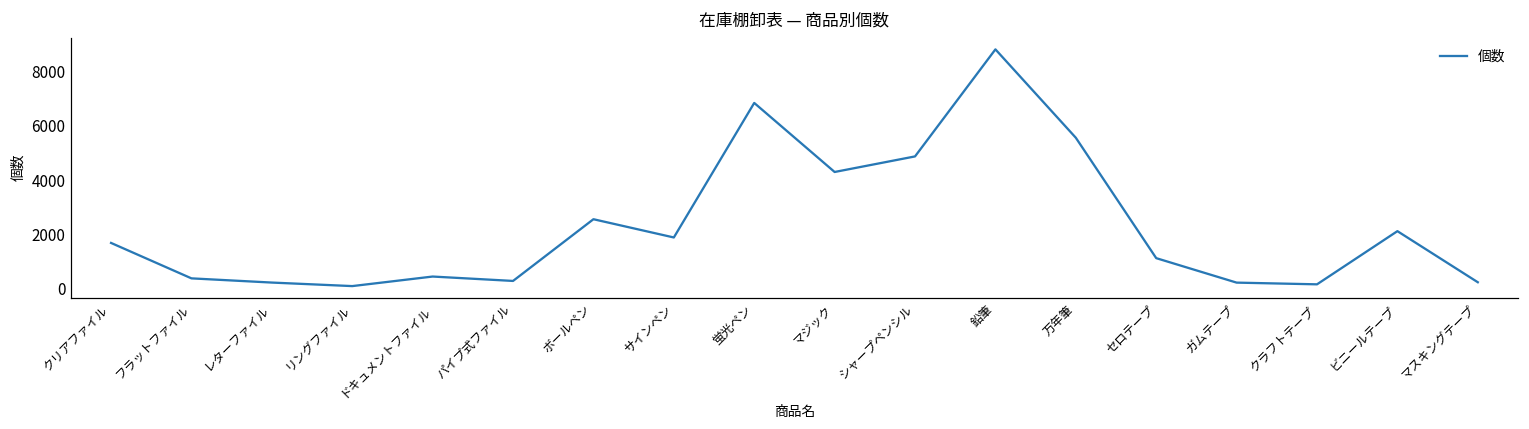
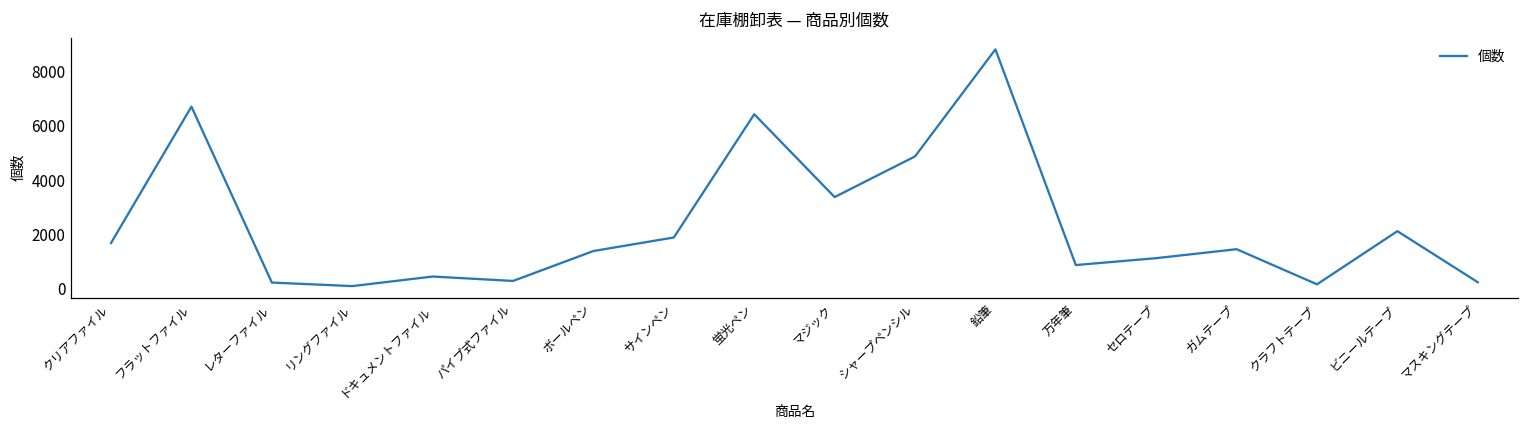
フラットファイル: 400 -> 6700
ボールペン: 2600 -> 1400
蛍光ペン: 6800 -> 6400
マジック: 4300 -> 3400
万年筆: 5600 -> 900
ガムテープ: 200 -> 1500
